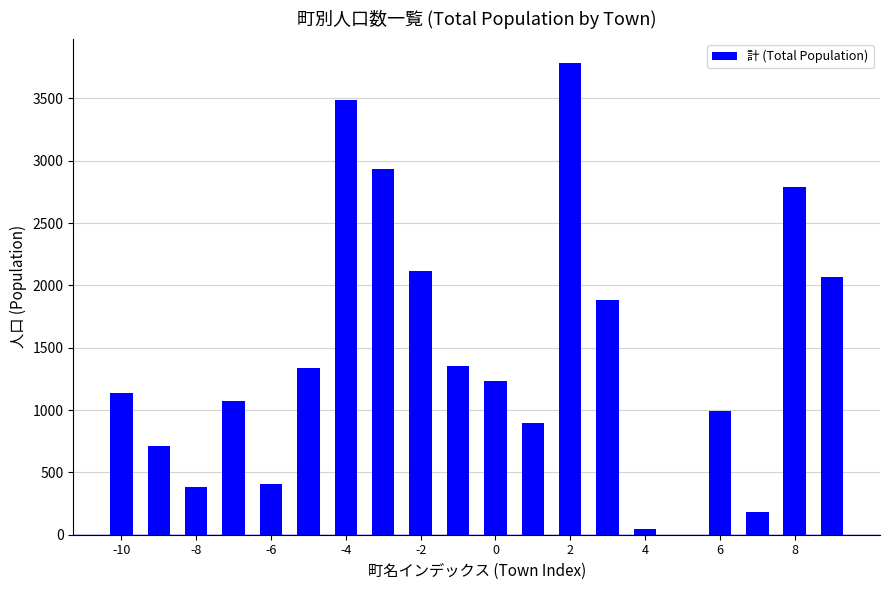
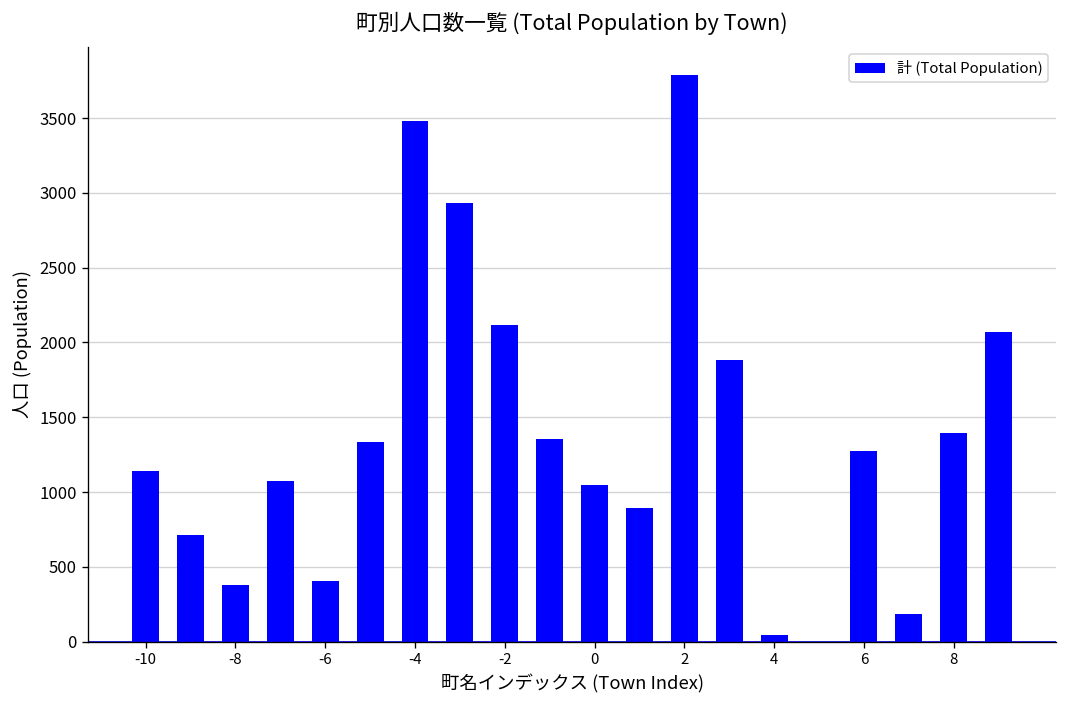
0: 1230 -> 1050
6: 990 -> 1280
8: 2790 -> 1400
